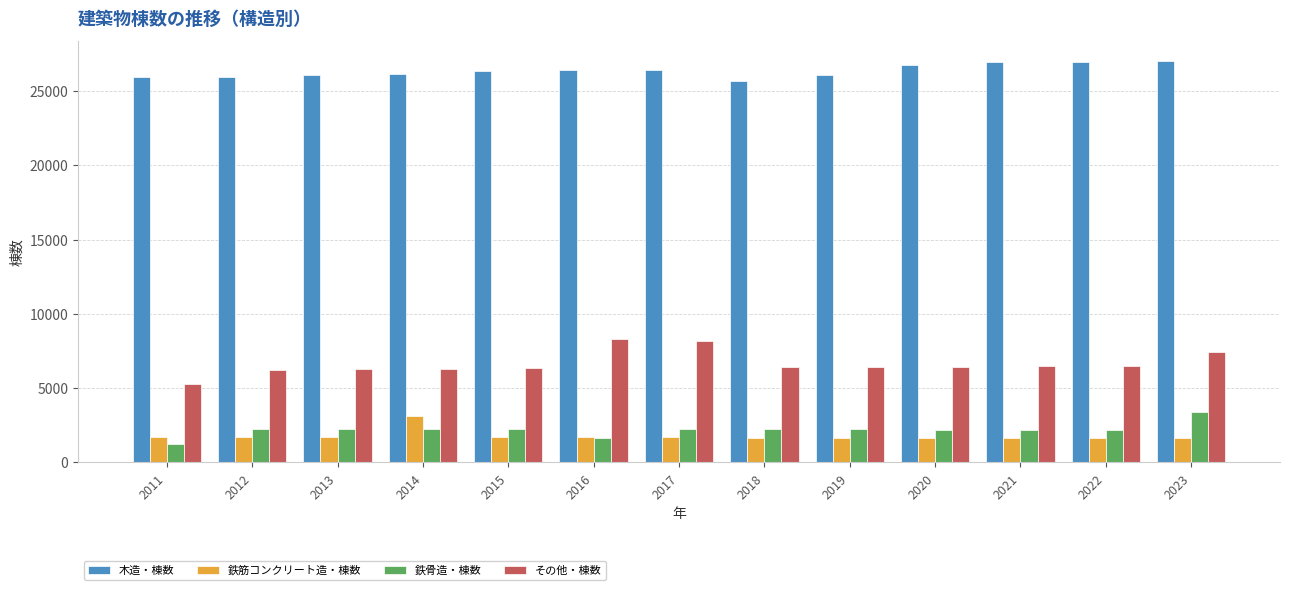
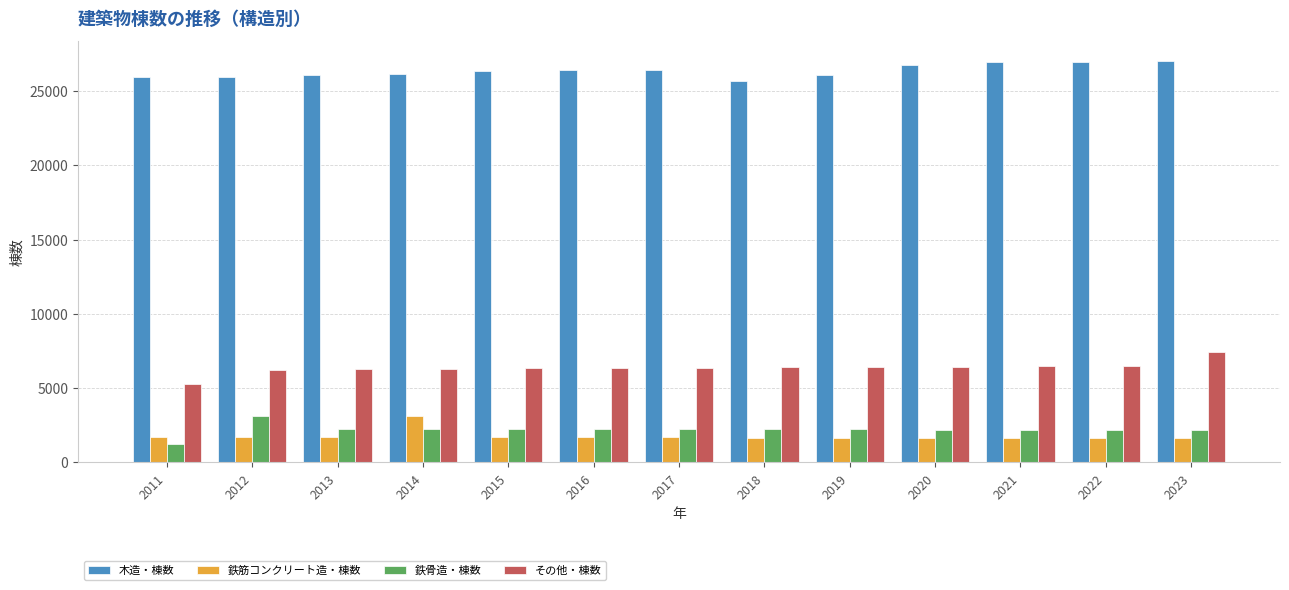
鉄骨造・棟数, 2012: 2200 -> 3200
鉄骨造・棟数, 2016: 1600 -> 2300
その他・棟数, 2016: 8300 -> 6400
その他・棟数, 2017: 8200 -> 6400
鉄骨造・棟数, 2023: 3400 -> 2200
